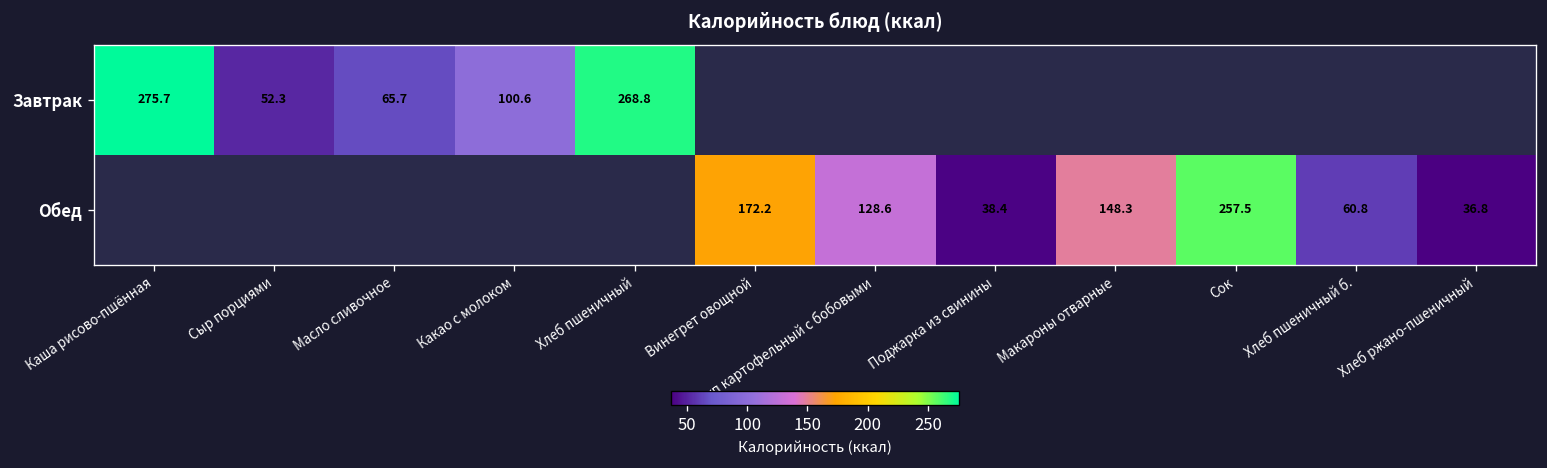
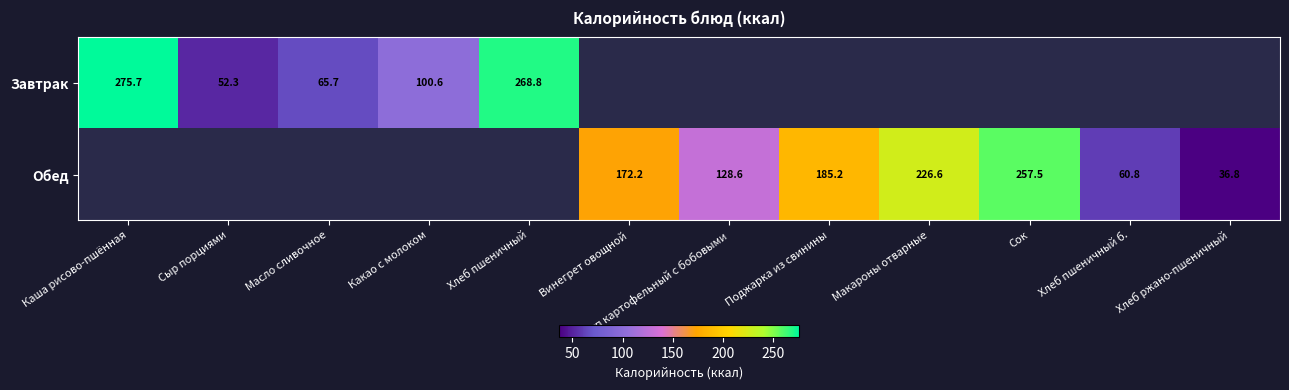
Обед, Поджарка из свинины: 38.4 -> 185.2
Обед, Макароны отварные: 148.3 -> 226.6
